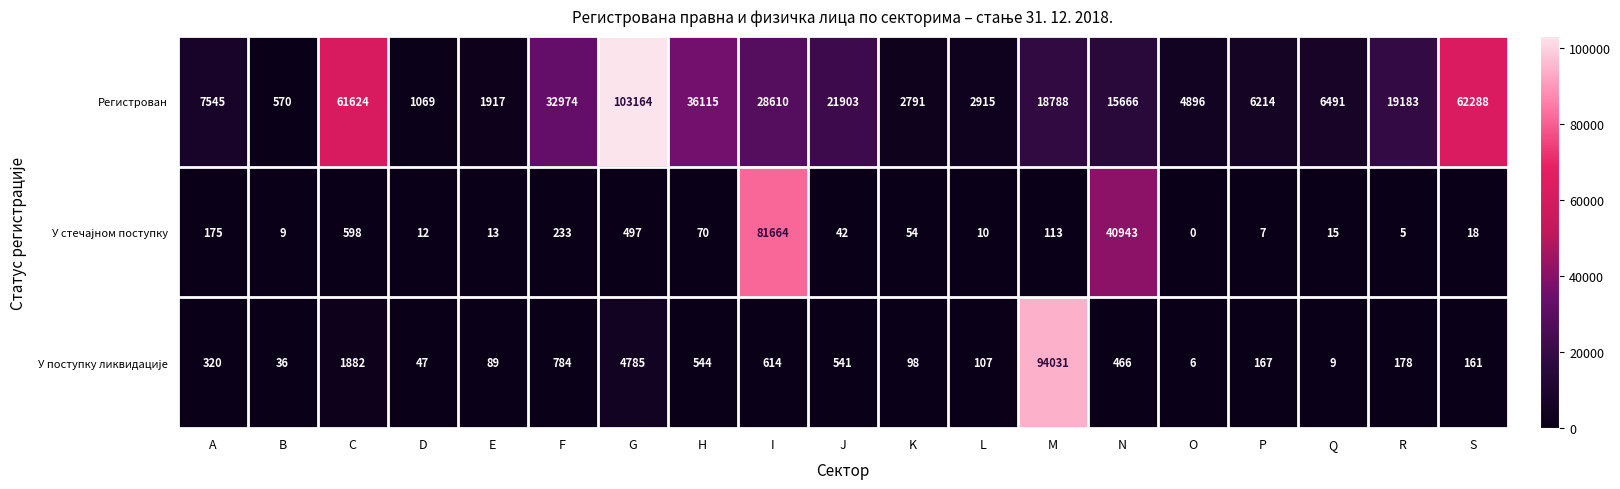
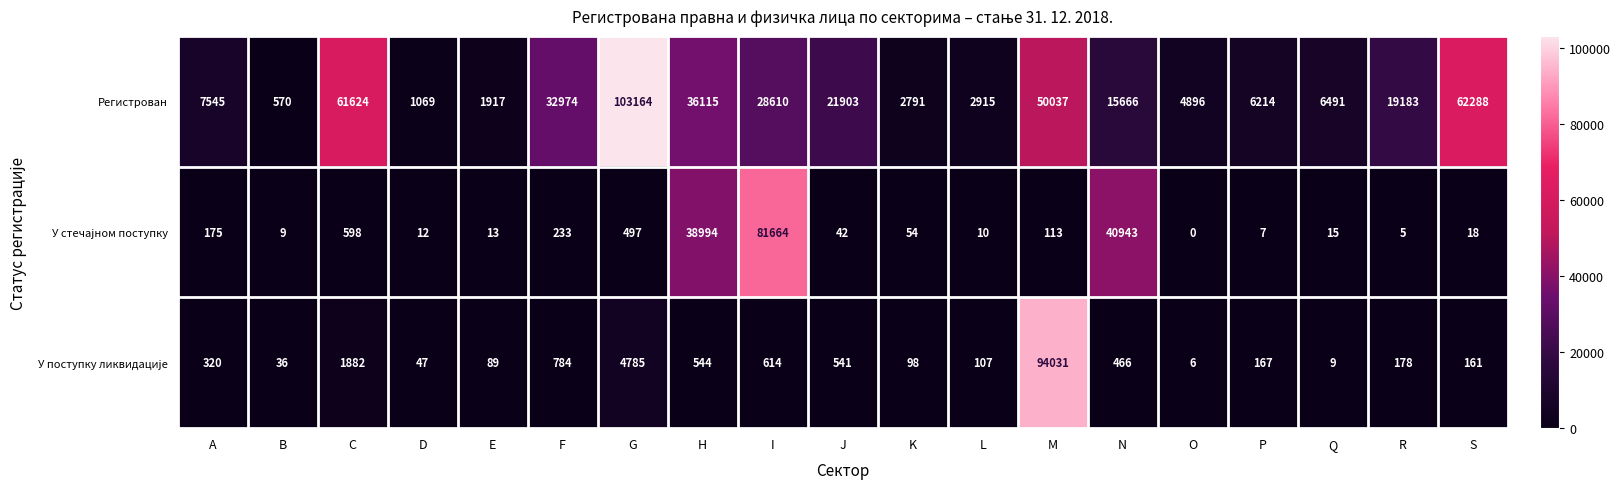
Регистрован, M: 18788 -> 50037
У стечајном поступку, H: 70 -> 38994
